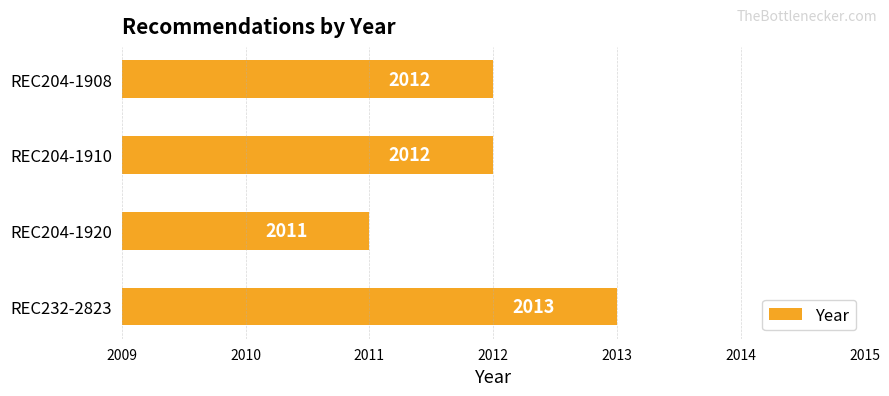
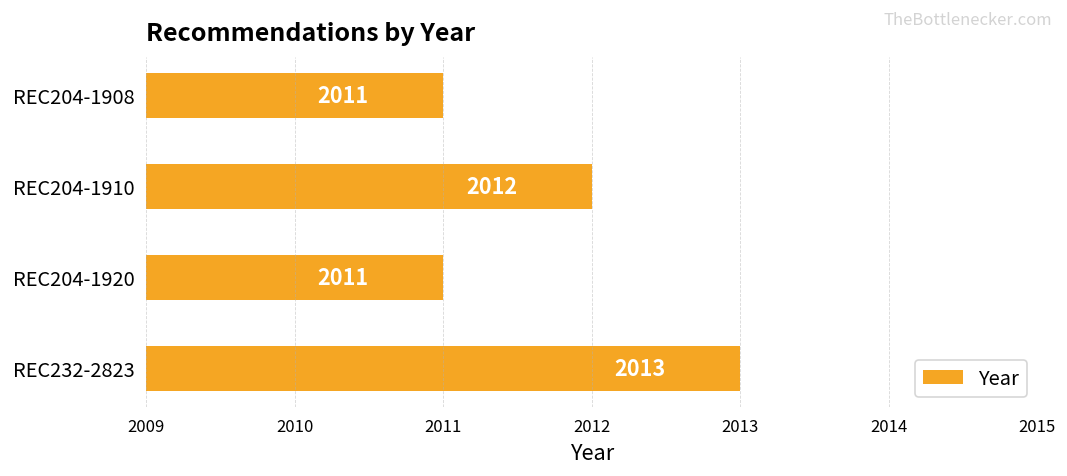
REC204-1908: 2012 -> 2011
